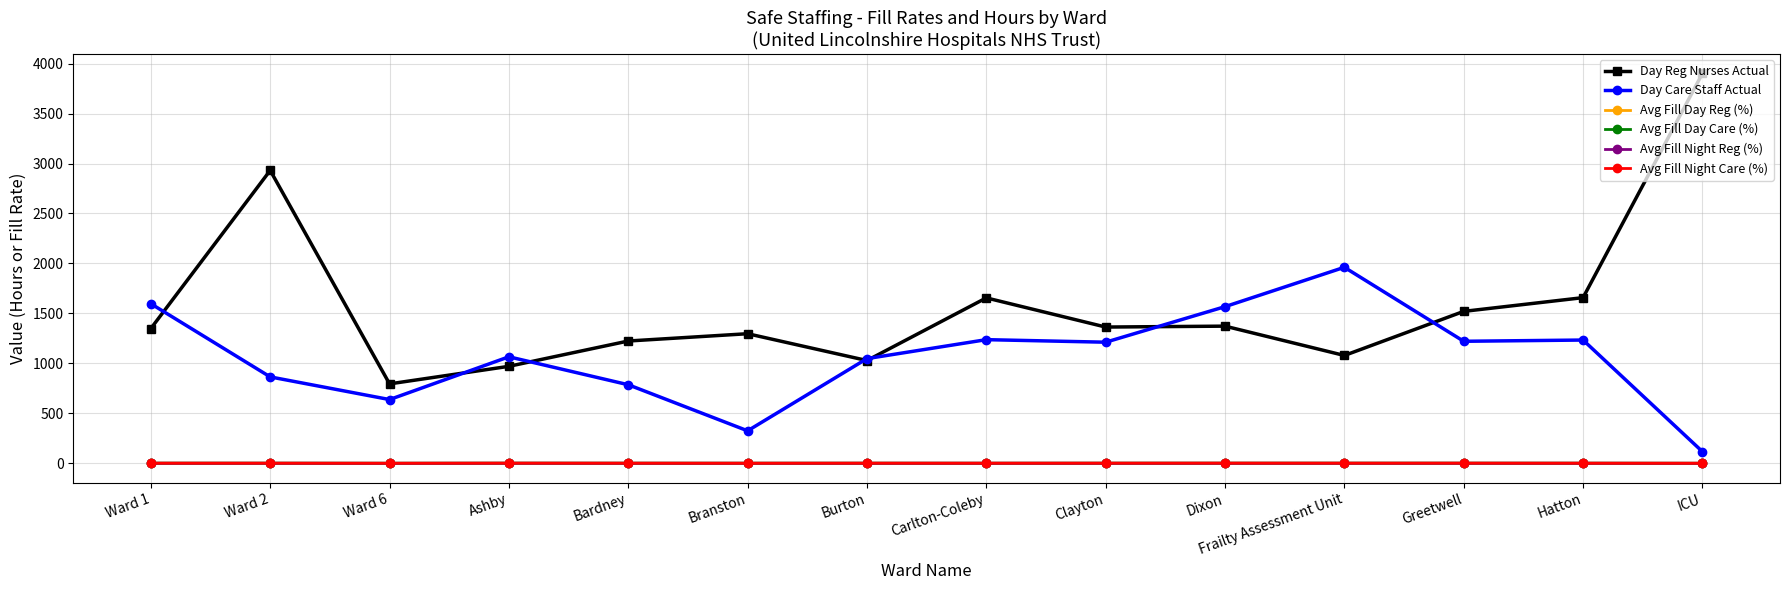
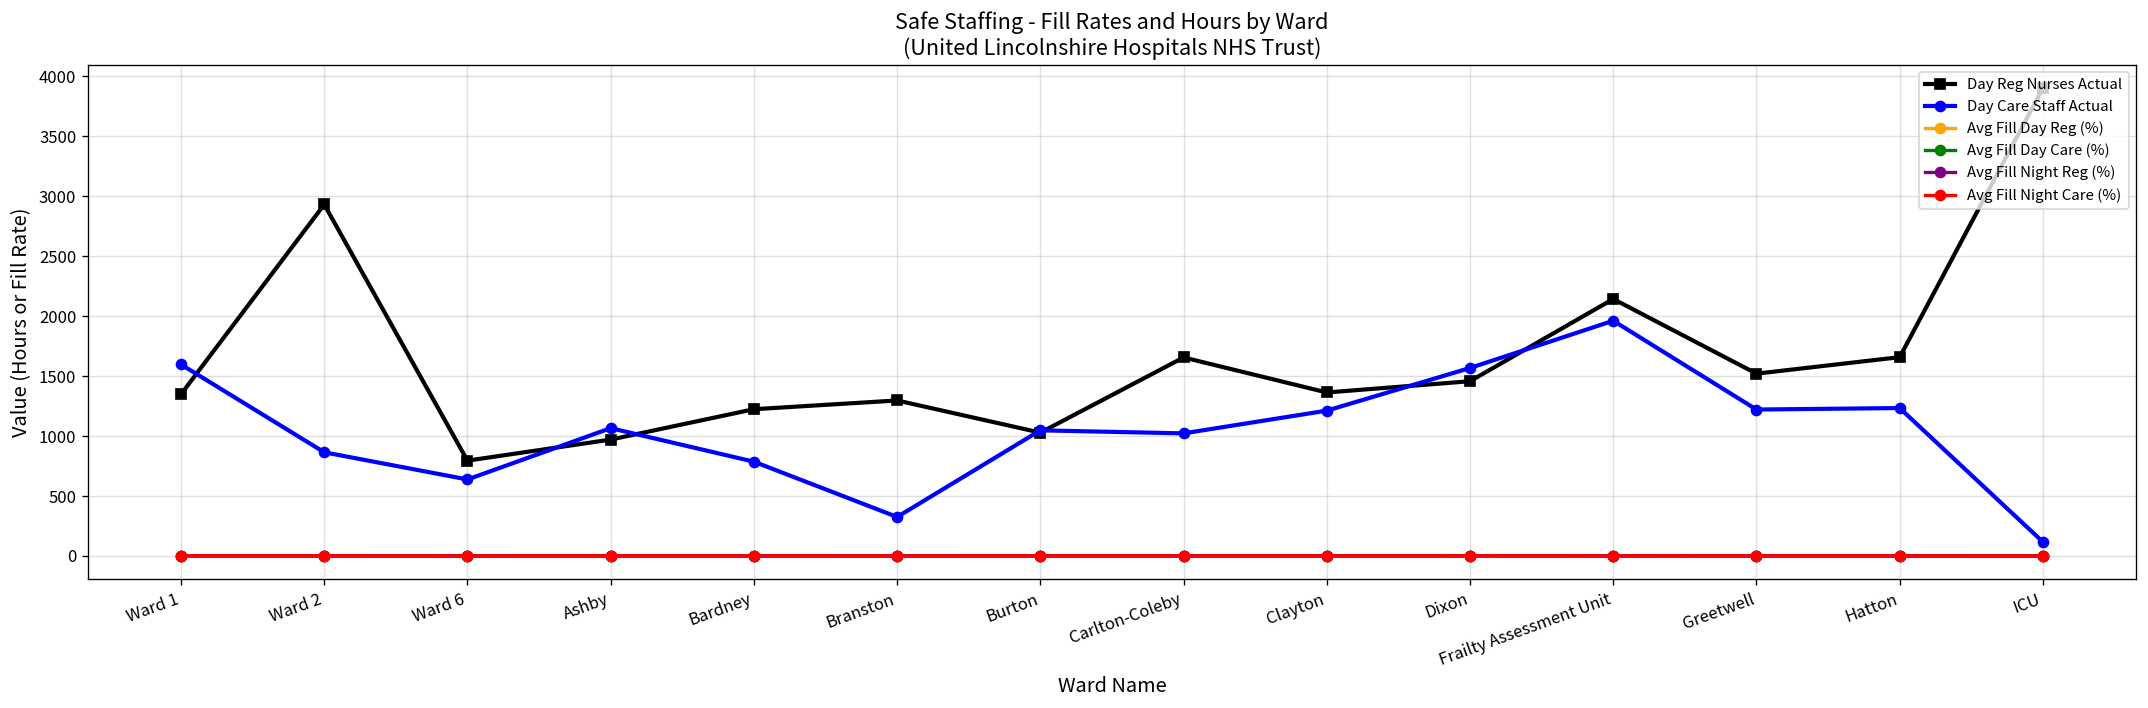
Day Care Staff Actual, Carlton-Coleby: 1200 -> 1000
Day Reg Nurses Actual, Dixon: 1400 -> 1500
Day Reg Nurses Actual, Frailty Assessment Unit: 1100 -> 2100
